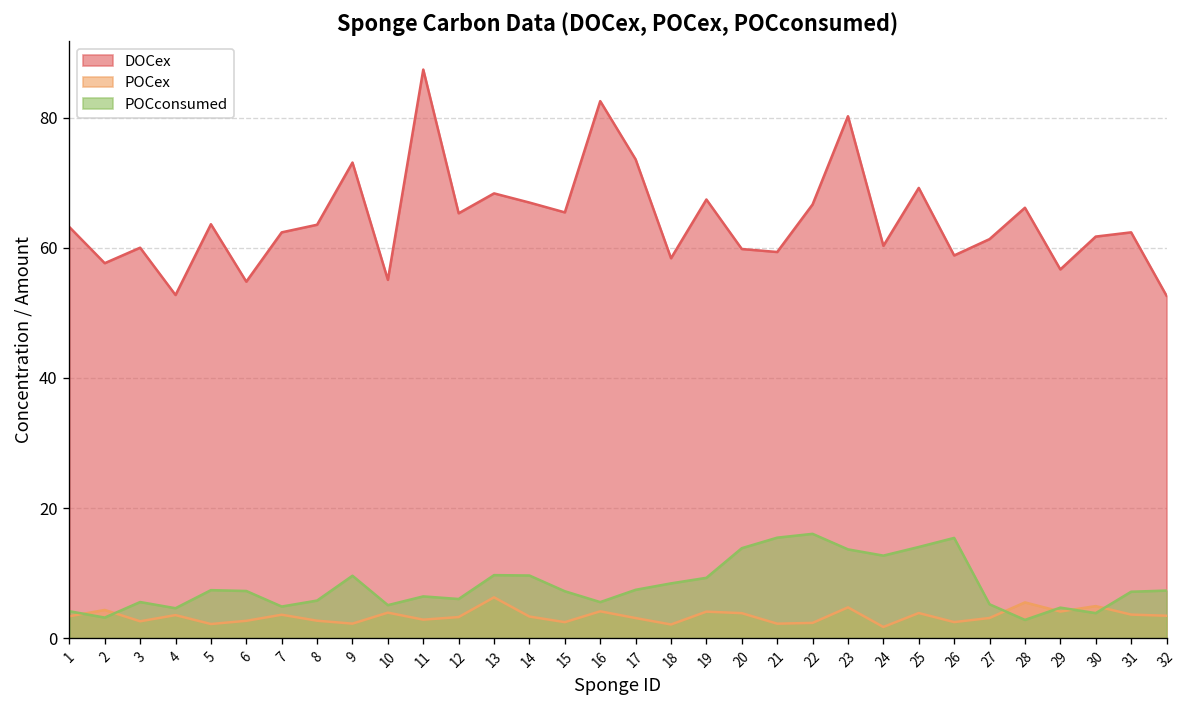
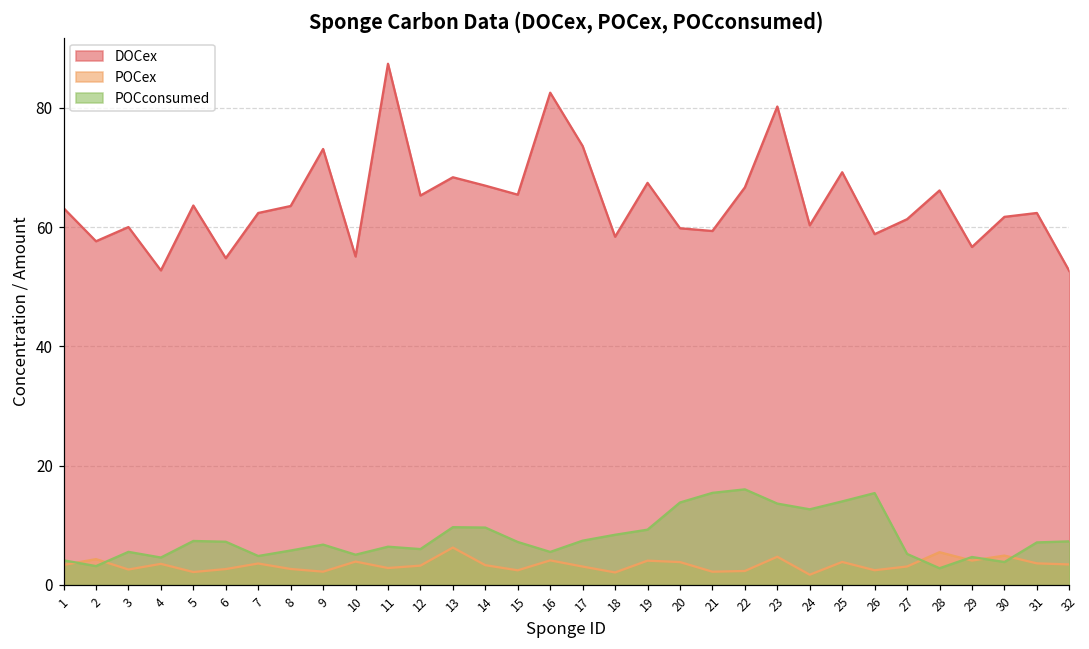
POCconsumed, 9: 10 -> 7
